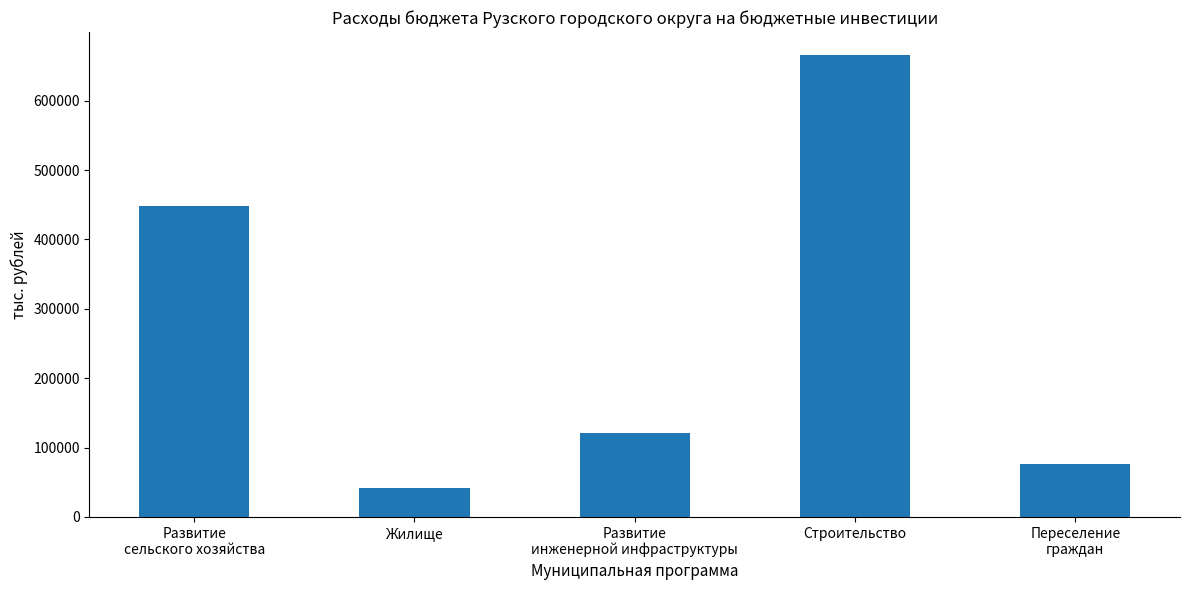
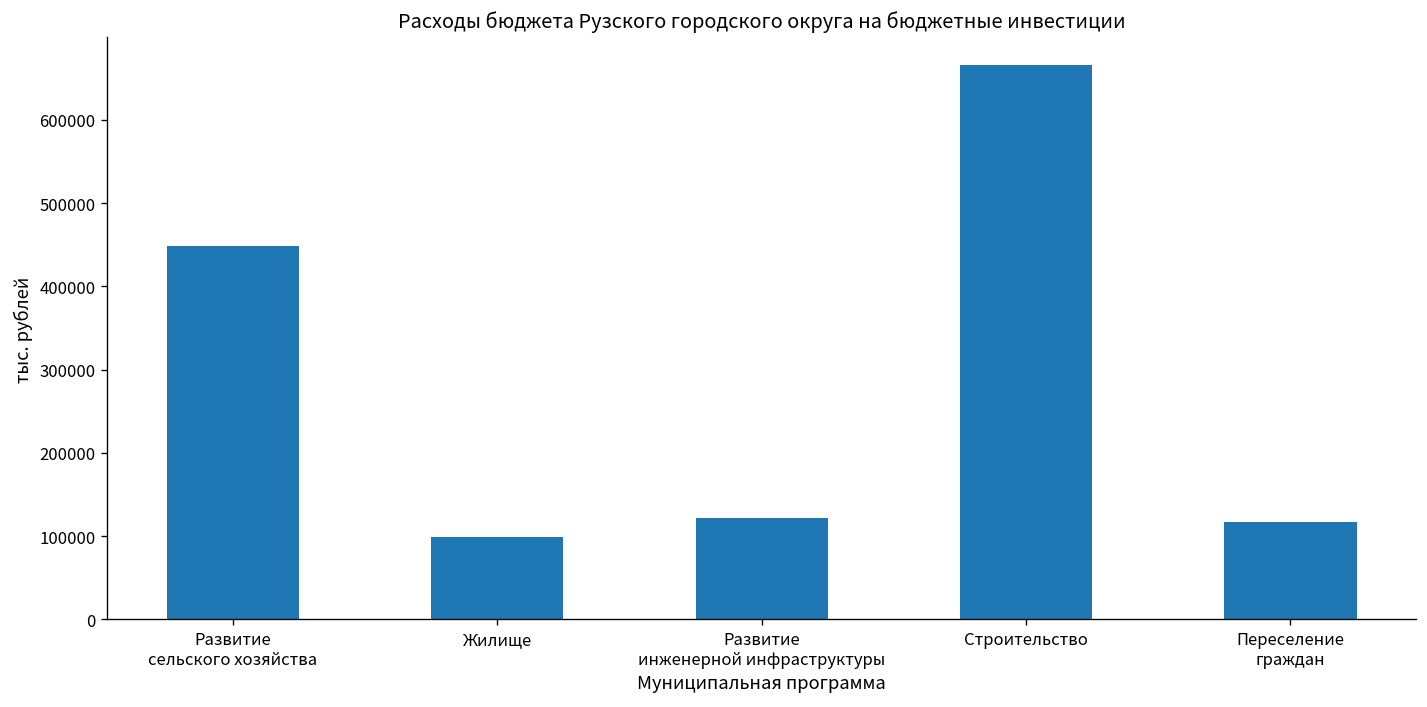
Жилище: 40000 -> 100000
Переселение граждан: 80000 -> 120000
